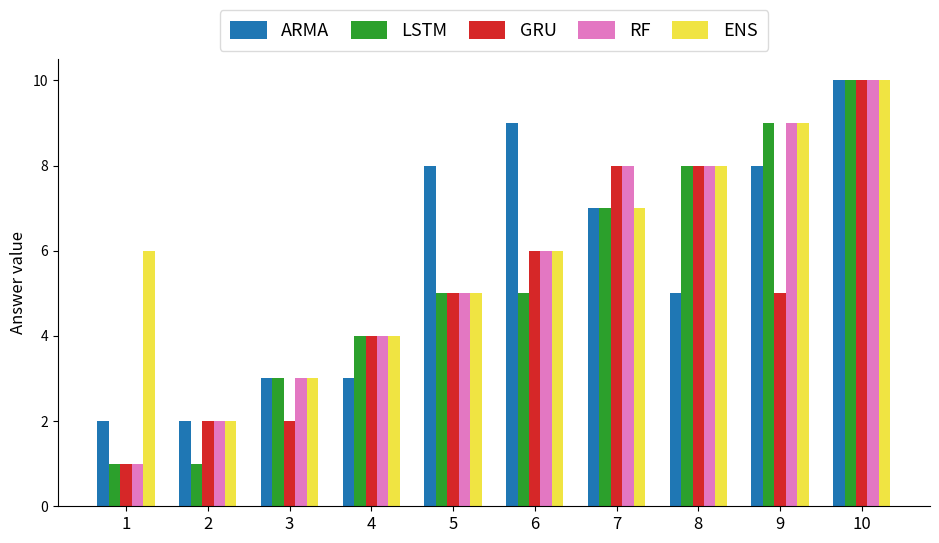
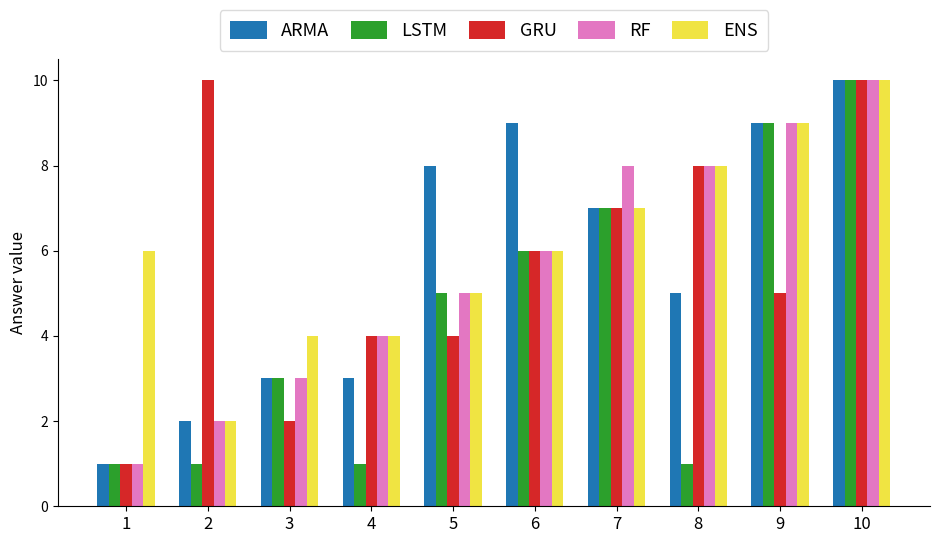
ARMA, 1: 2 -> 1
GRU, 2: 2 -> 10
ENS, 3: 3 -> 4
LSTM, 4: 4 -> 1
GRU, 5: 5 -> 4
LSTM, 6: 5 -> 6
GRU, 7: 8 -> 7
LSTM, 8: 8 -> 1
ARMA, 9: 8 -> 9
